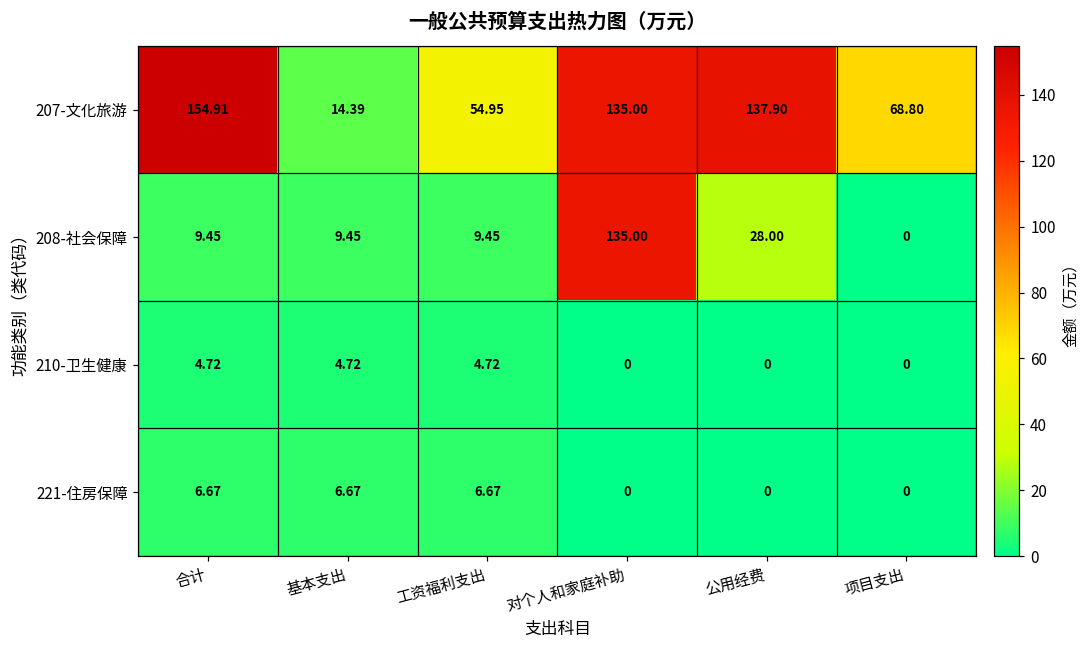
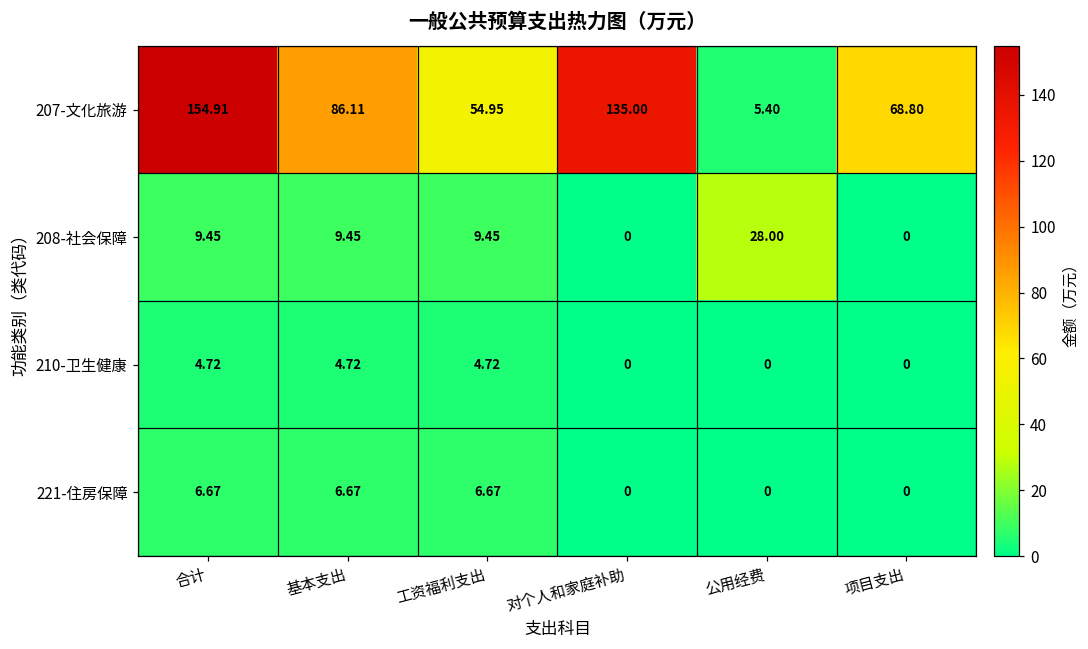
207-文化旅游, 基本支出: 14.39 -> 86.11
207-文化旅游, 公用经费: 137.90 -> 5.40
208-社会保障, 对个人和家庭补助: 135.00 -> 0
